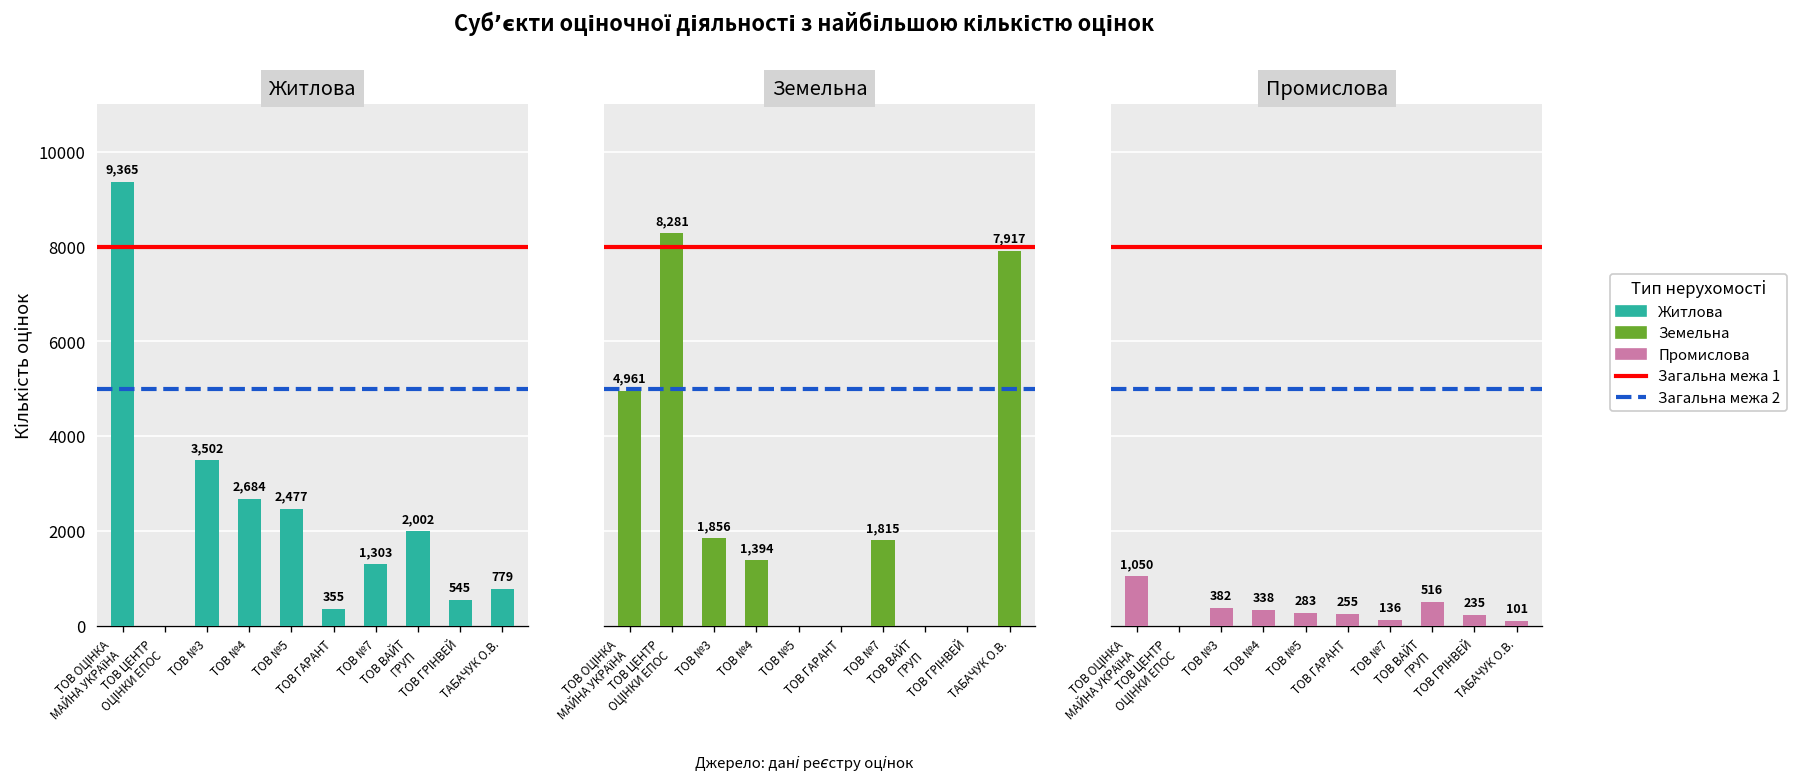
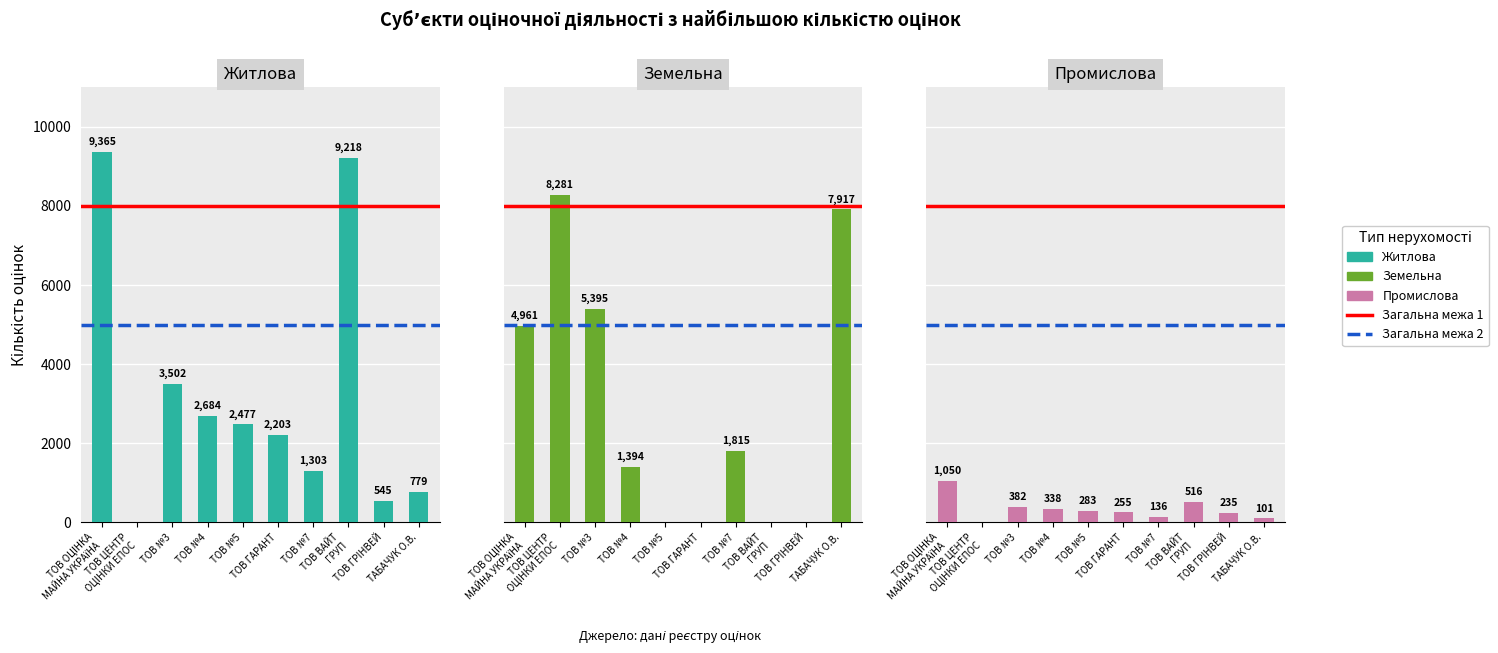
Житлова, ТОВ ГАРАНТ: 355 -> 2,203
Житлова, ТОВ ВАЙТ ГРУП: 2,002 -> 9,218
Земельна, ТОВ №3: 1,856 -> 5,395
